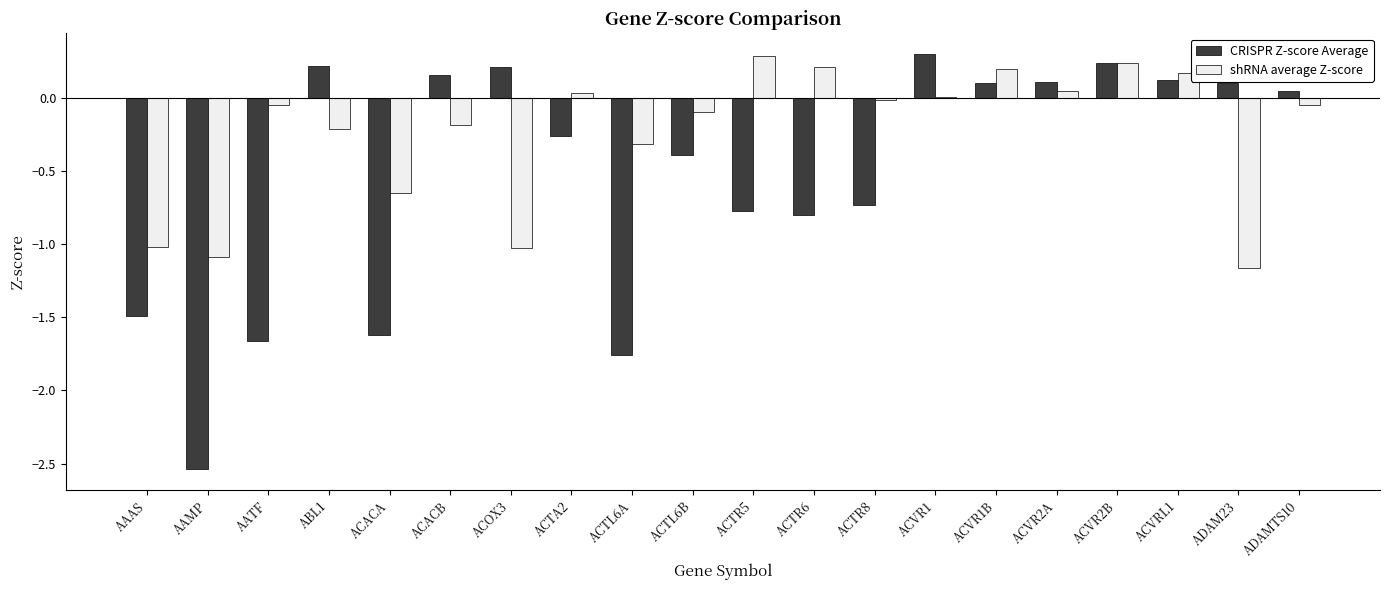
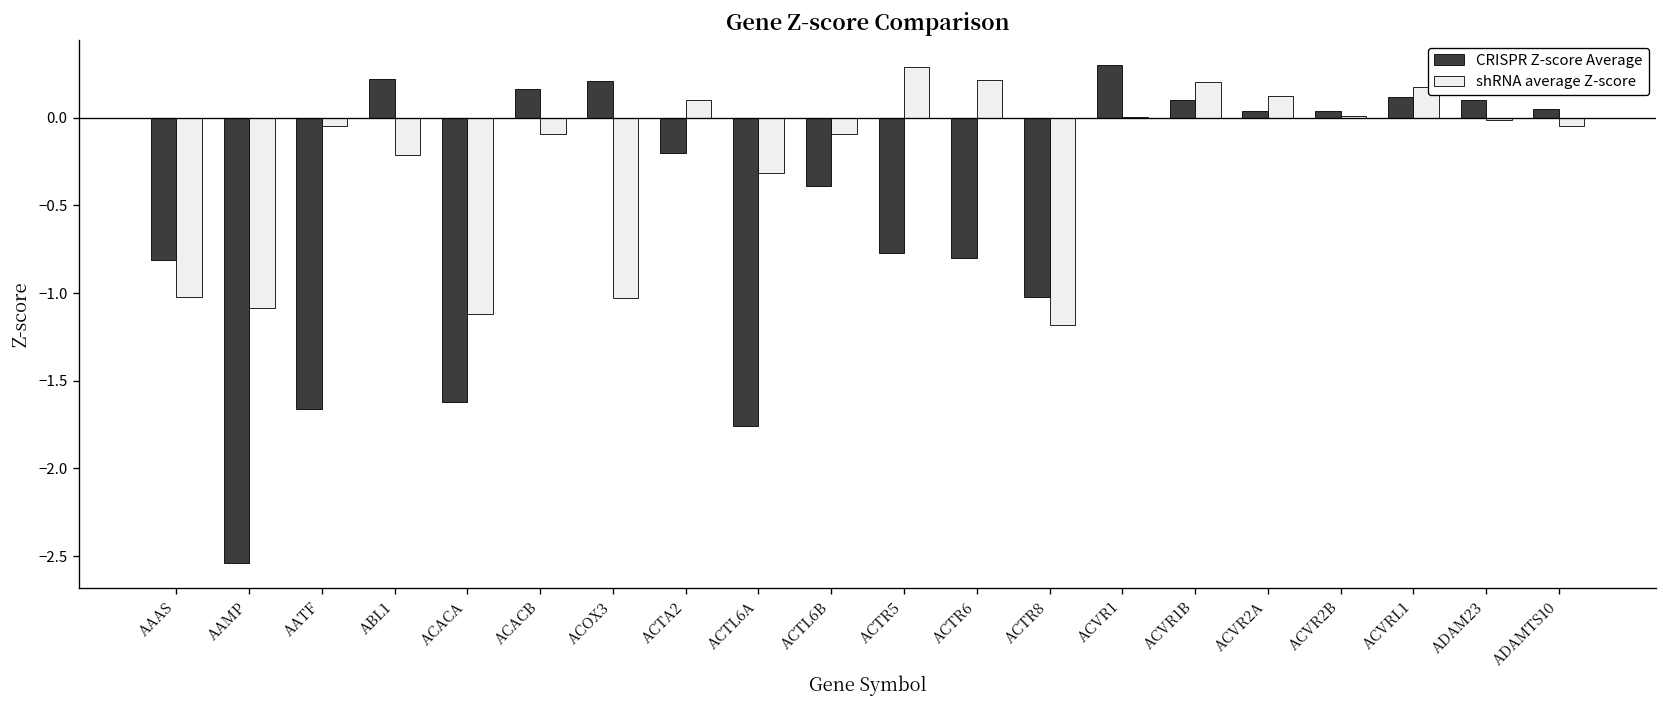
CRISPR Z-score Average, AAAS: -1.49 -> -0.81
shRNA average Z-score, ACACA: -0.65 -> -1.12
shRNA average Z-score, ACACB: -0.19 -> -0.09
CRISPR Z-score Average, ACTA2: -0.26 -> -0.20
shRNA average Z-score, ACTA2: 0.03 -> 0.10
CRISPR Z-score Average, ACTR8: -0.73 -> -1.02
shRNA average Z-score, ACTR8: -0.02 -> -1.18
CRISPR Z-score Average, ACVR2A: 0.11 -> 0.04
shRNA average Z-score, ACVR2A: 0.05 -> 0.12
CRISPR Z-score Average, ACVR2B: 0.24 -> 0.04
shRNA average Z-score, ACVR2B: 0.24 -> 0.01
shRNA average Z-score, ADAM23: -1.16 -> -0.01
